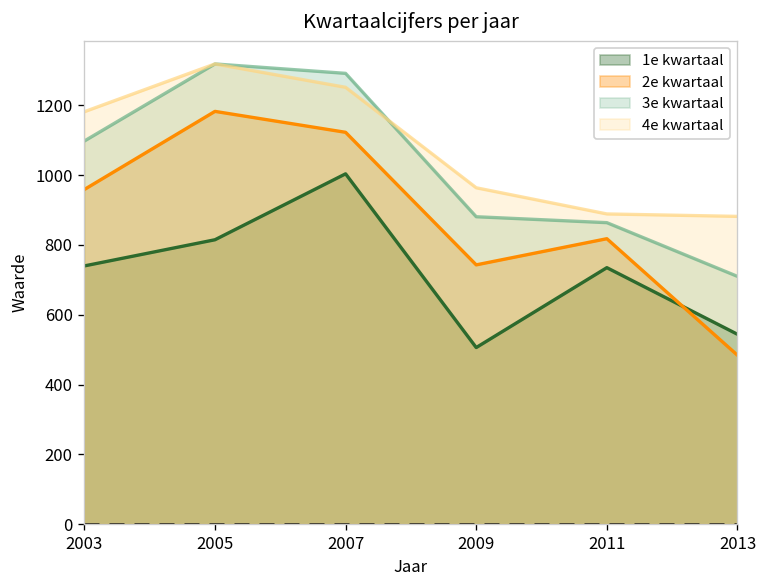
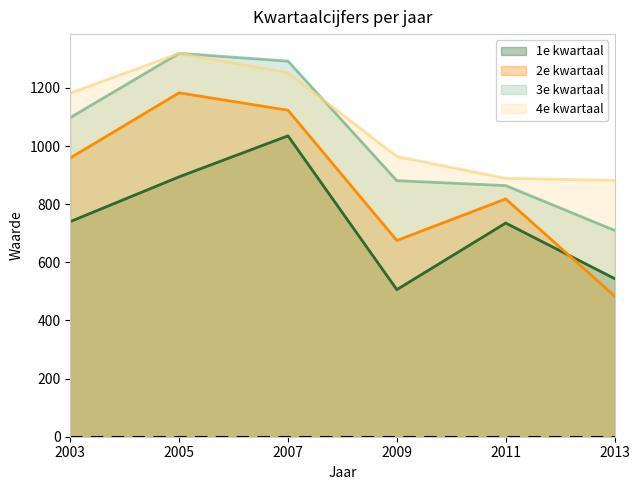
1e kwartaal, 2005: 820 -> 890
1e kwartaal, 2007: 1000 -> 1040
2e kwartaal, 2009: 740 -> 680
